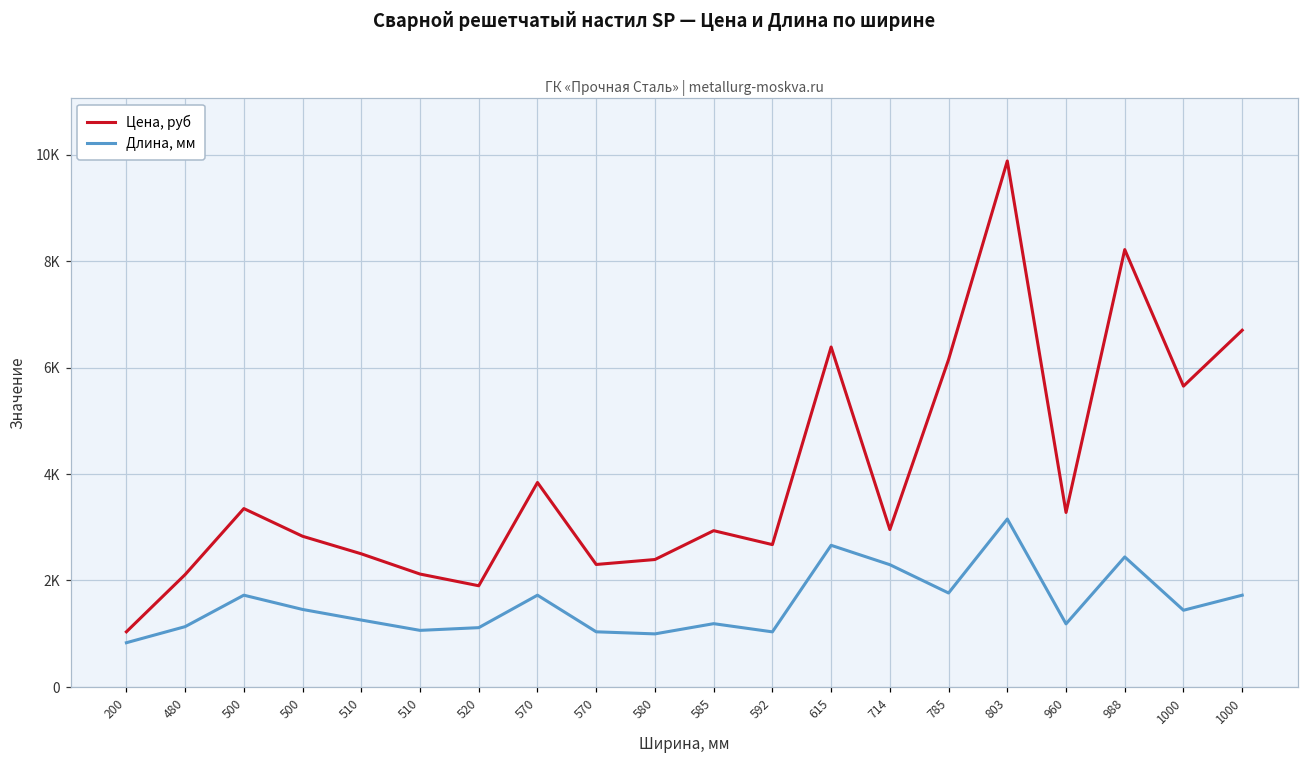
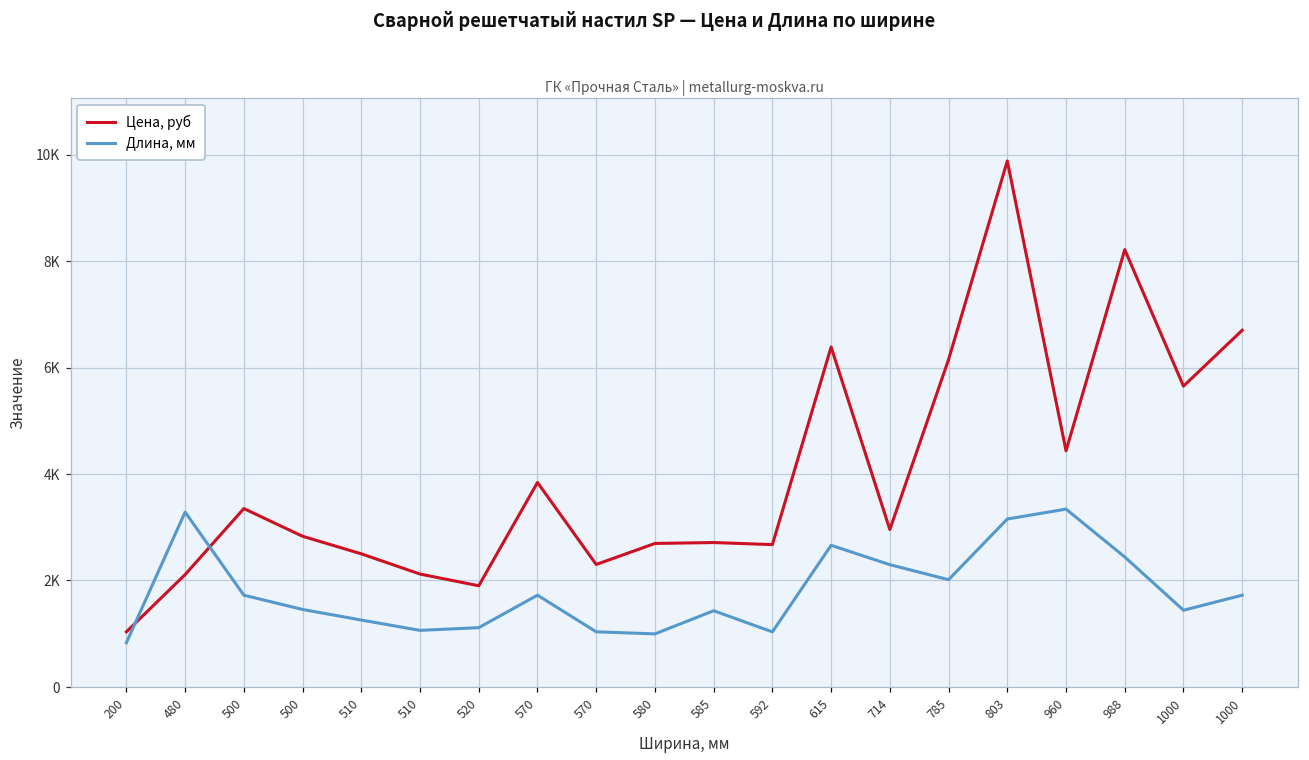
Длина, мм, 480: 1100 -> 3300
Цена, руб, 580: 2400 -> 2700
Цена, руб, 585: 2900 -> 2700
Длина, мм, 585: 1200 -> 1400
Длина, мм, 785: 1800 -> 2000
Цена, руб, 960: 3300 -> 4400
Длина, мм, 960: 1200 -> 3300
